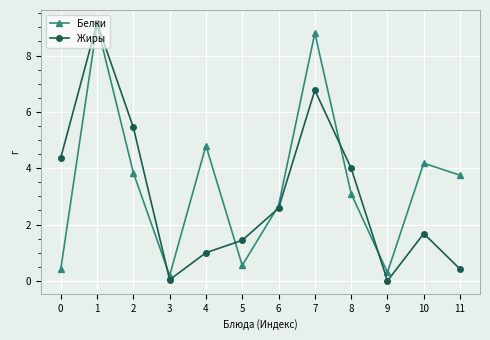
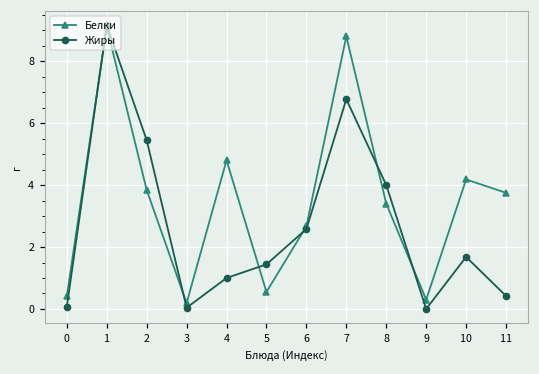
Жиры, 0: 4.4 -> 0.1
Белки, 8: 3.1 -> 3.4
